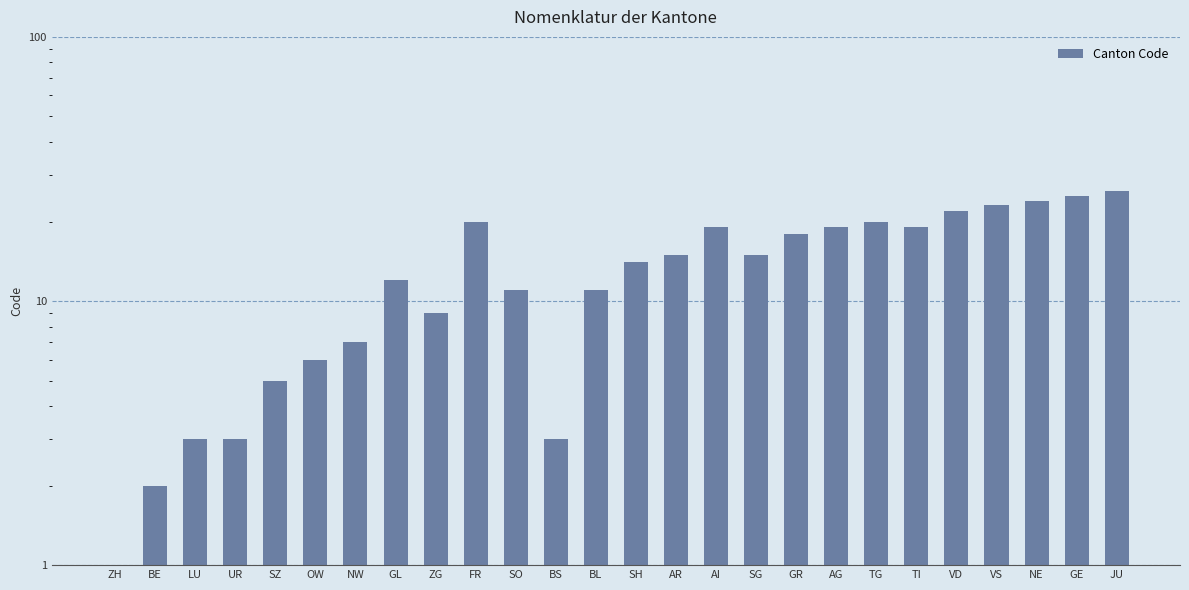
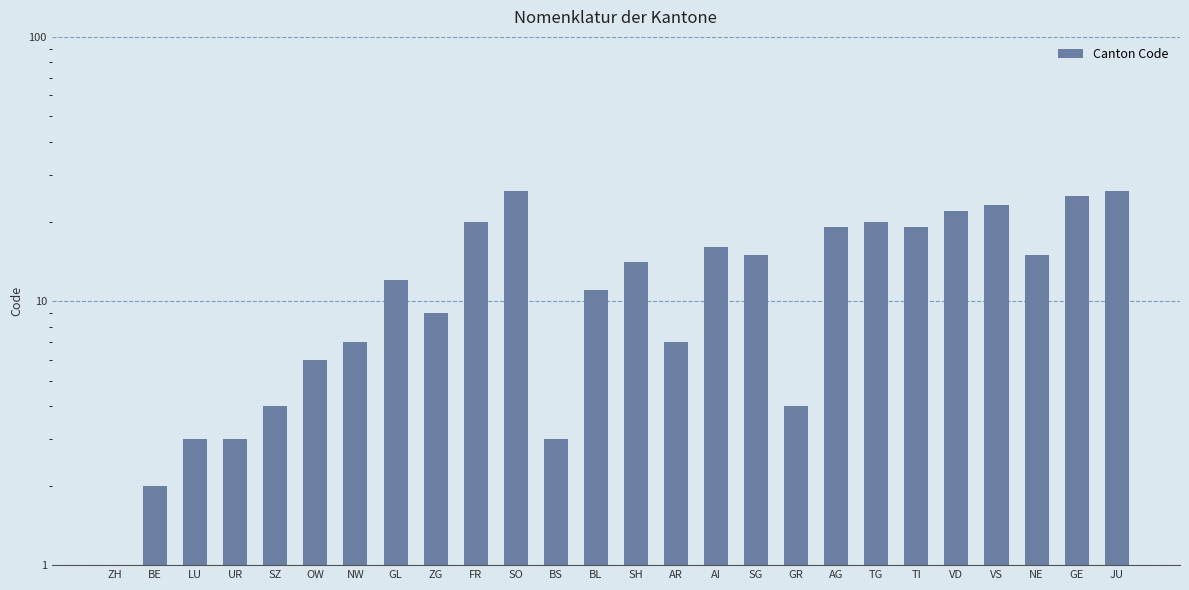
SZ: 5 -> 4
SO: 11 -> 26
AR: 15 -> 7
AI: 19 -> 16
GR: 18 -> 4
NE: 24 -> 15
